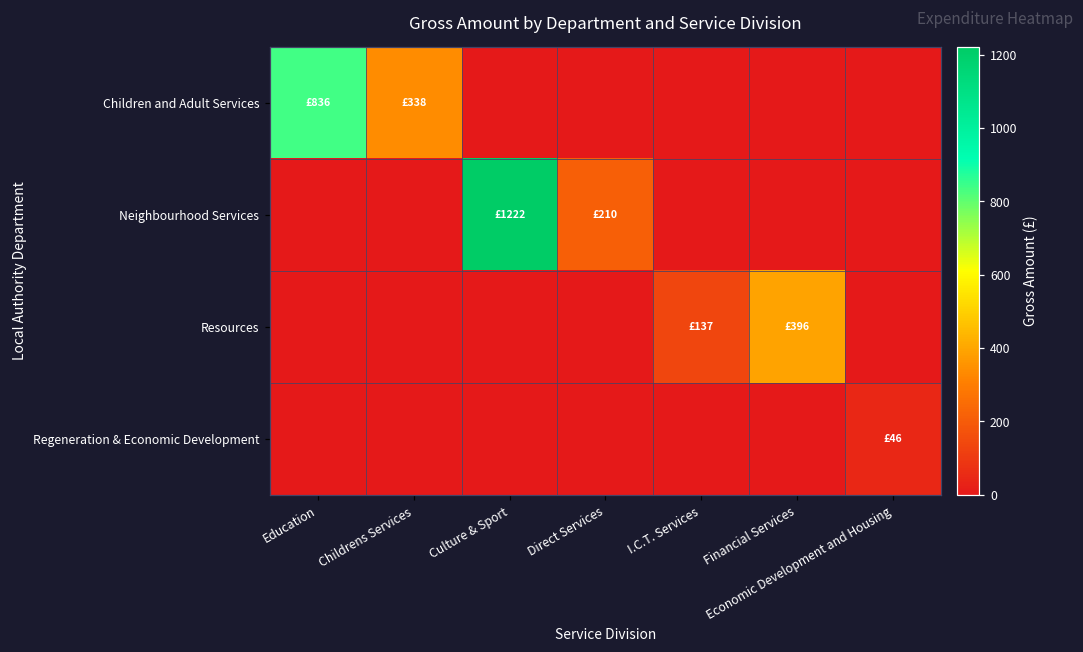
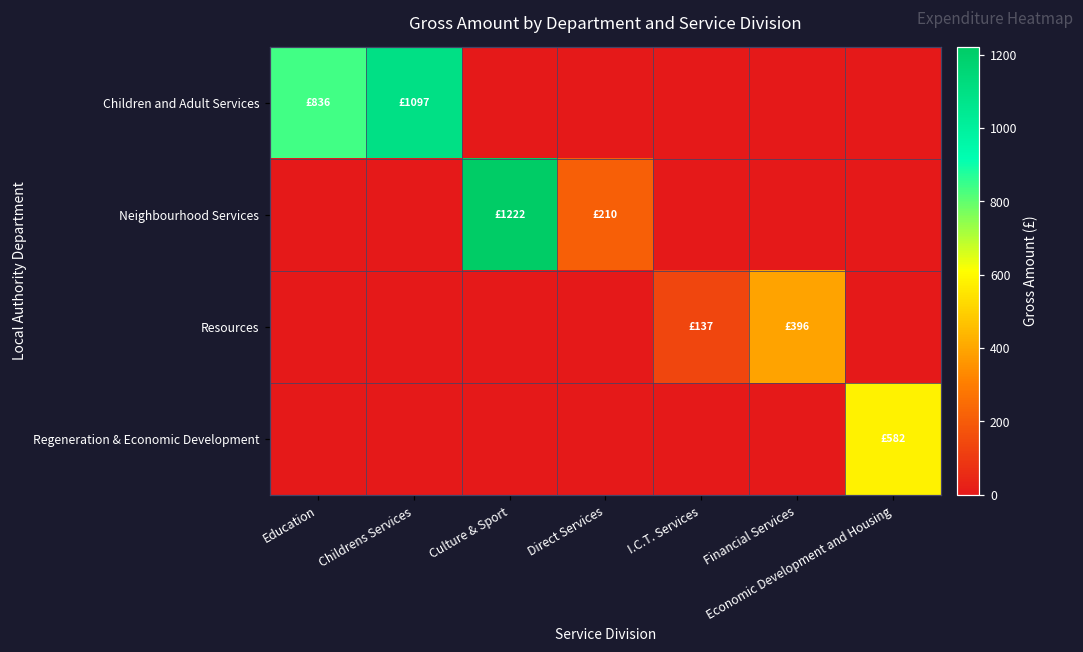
Children and Adult Services, Childrens Services: £338 -> £1097
Regeneration & Economic Development, Economic Development and Housing: £46 -> £582
